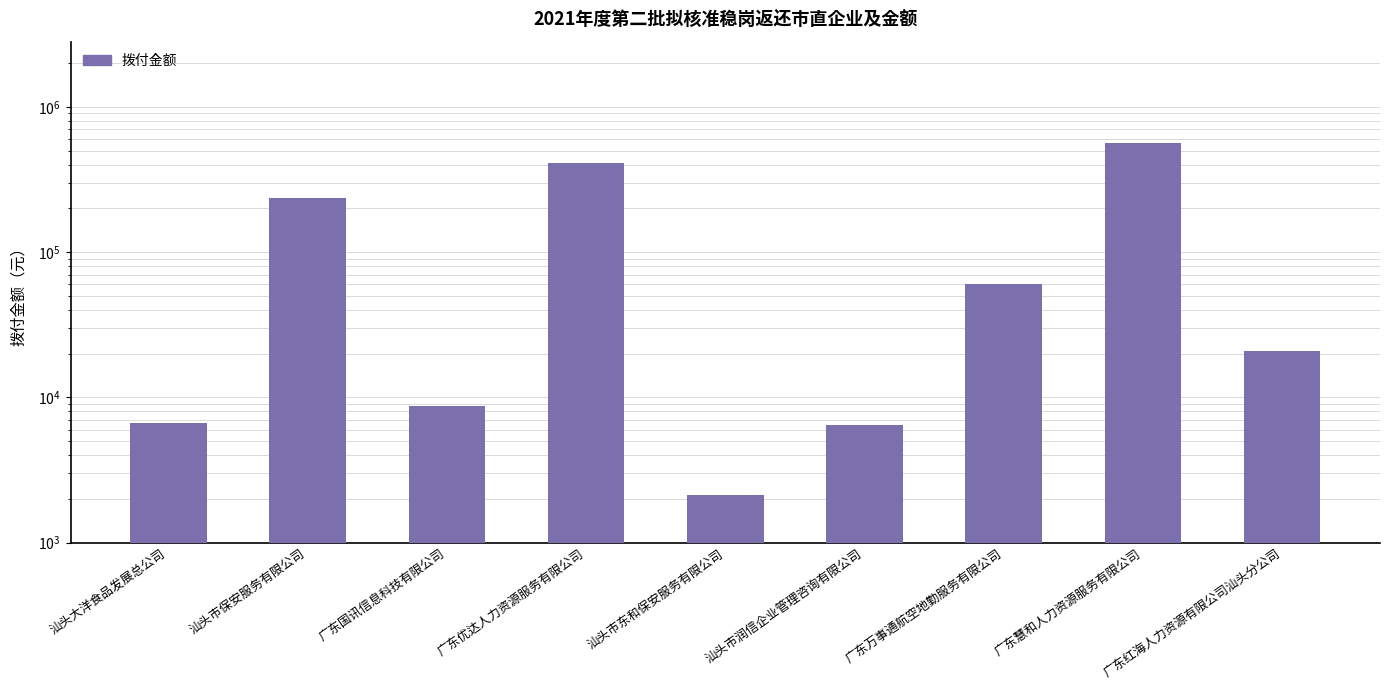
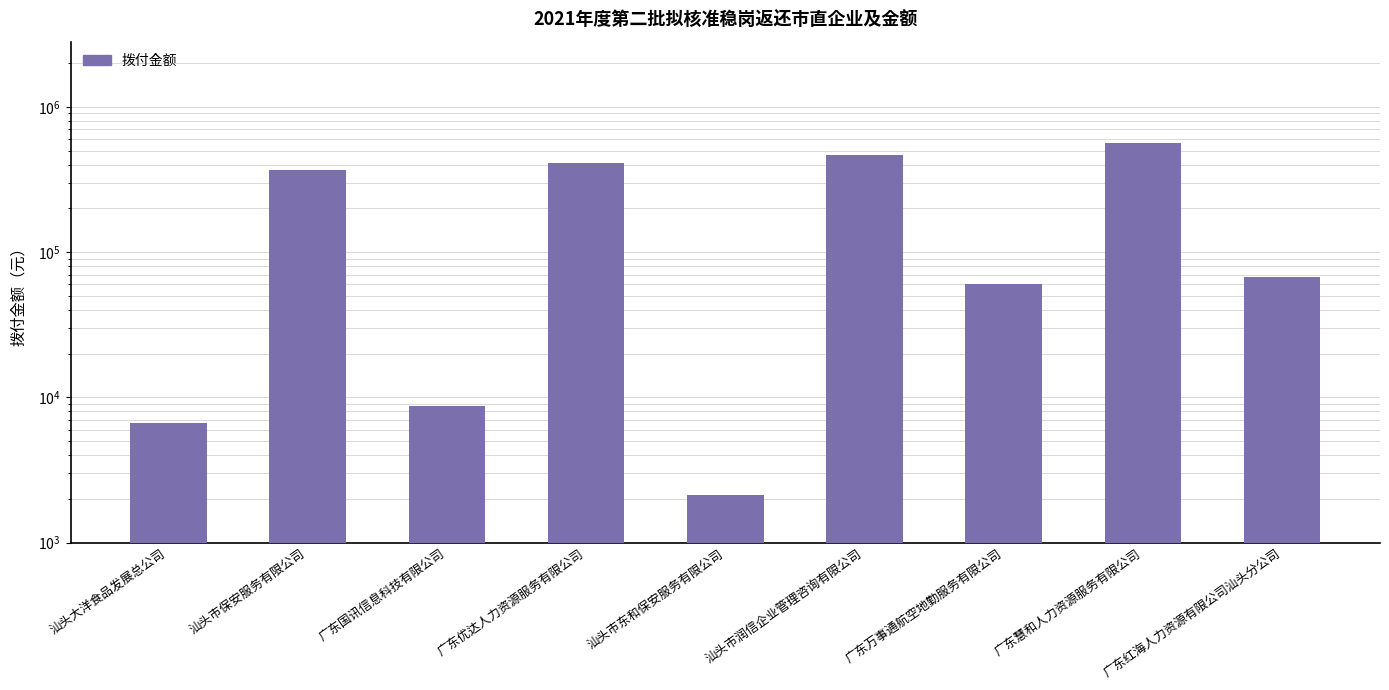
汕头市保安服务有限公司: 230000 -> 370000
汕头市润信企业管理咨询有限公司: 6000 -> 470000
广东红海人力资源有限公司汕头分公司: 21000 -> 70000
